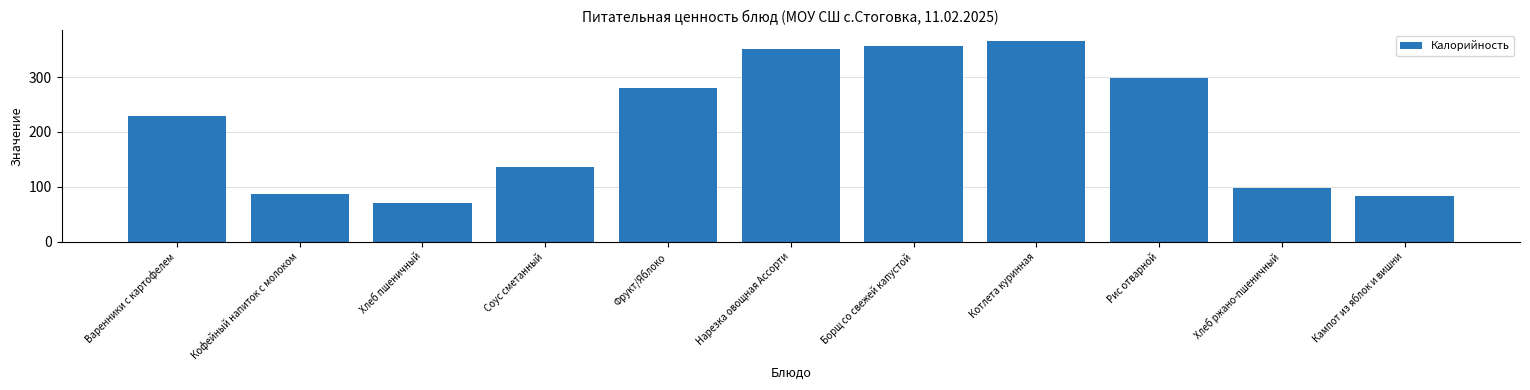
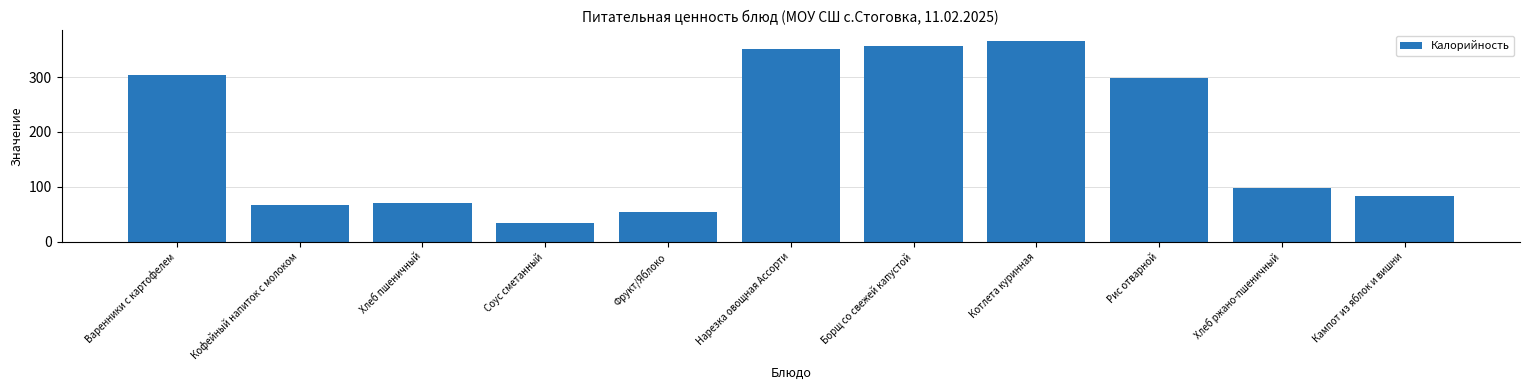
Варенники с картофелем: 230 -> 300
Кофейный напиток с молоком: 90 -> 70
Соус сметанный: 140 -> 30
Фрукт/Яблоко: 280 -> 50
